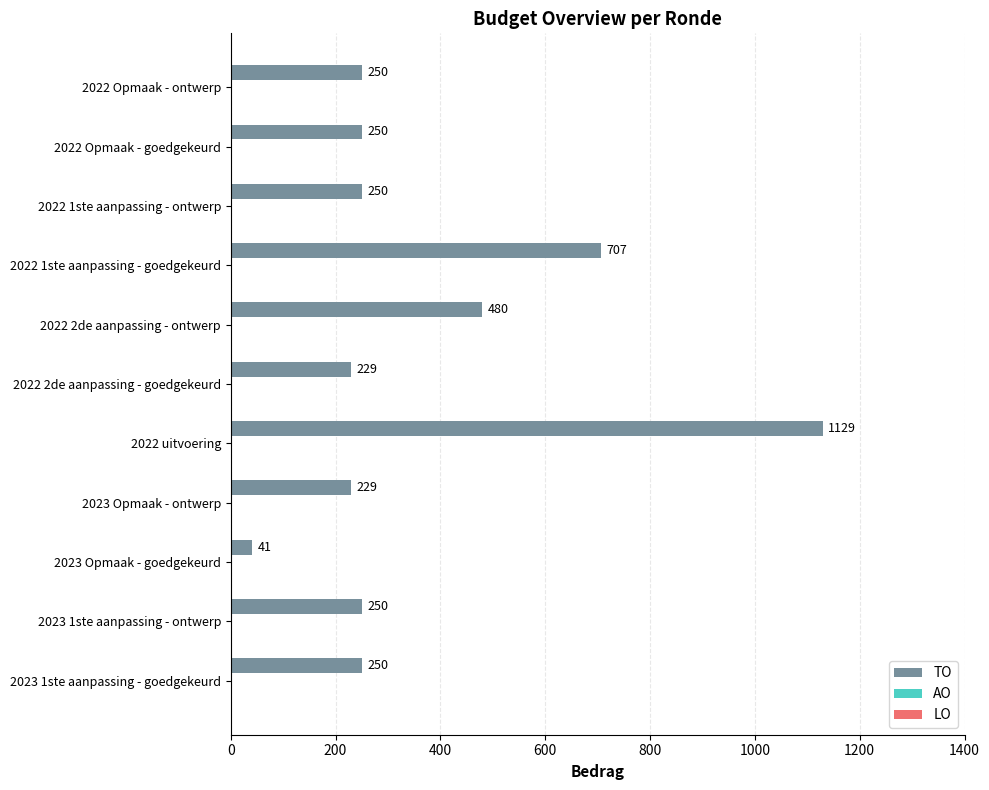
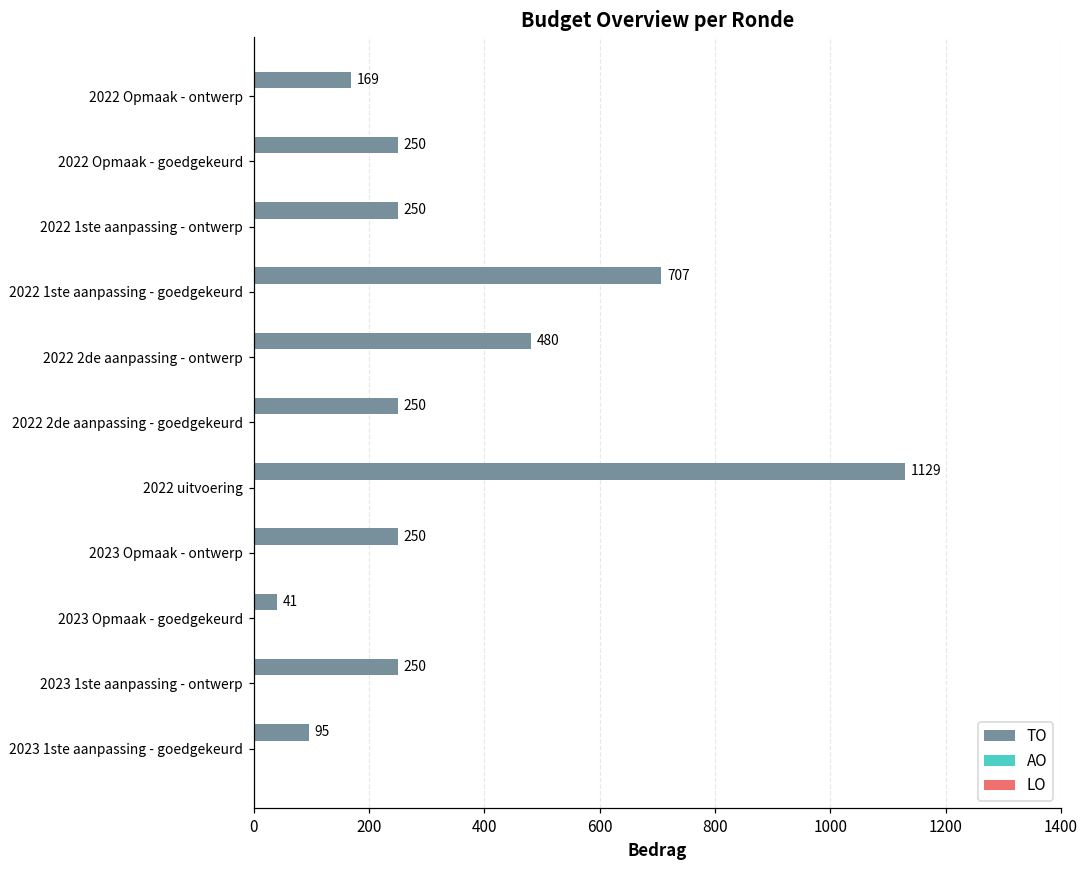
TO, 2022 Opmaak - ontwerp: 250 -> 169
TO, 2022 2de aanpassing - goedgekeurd: 229 -> 250
TO, 2023 Opmaak - ontwerp: 229 -> 250
TO, 2023 1ste aanpassing - goedgekeurd: 250 -> 95
